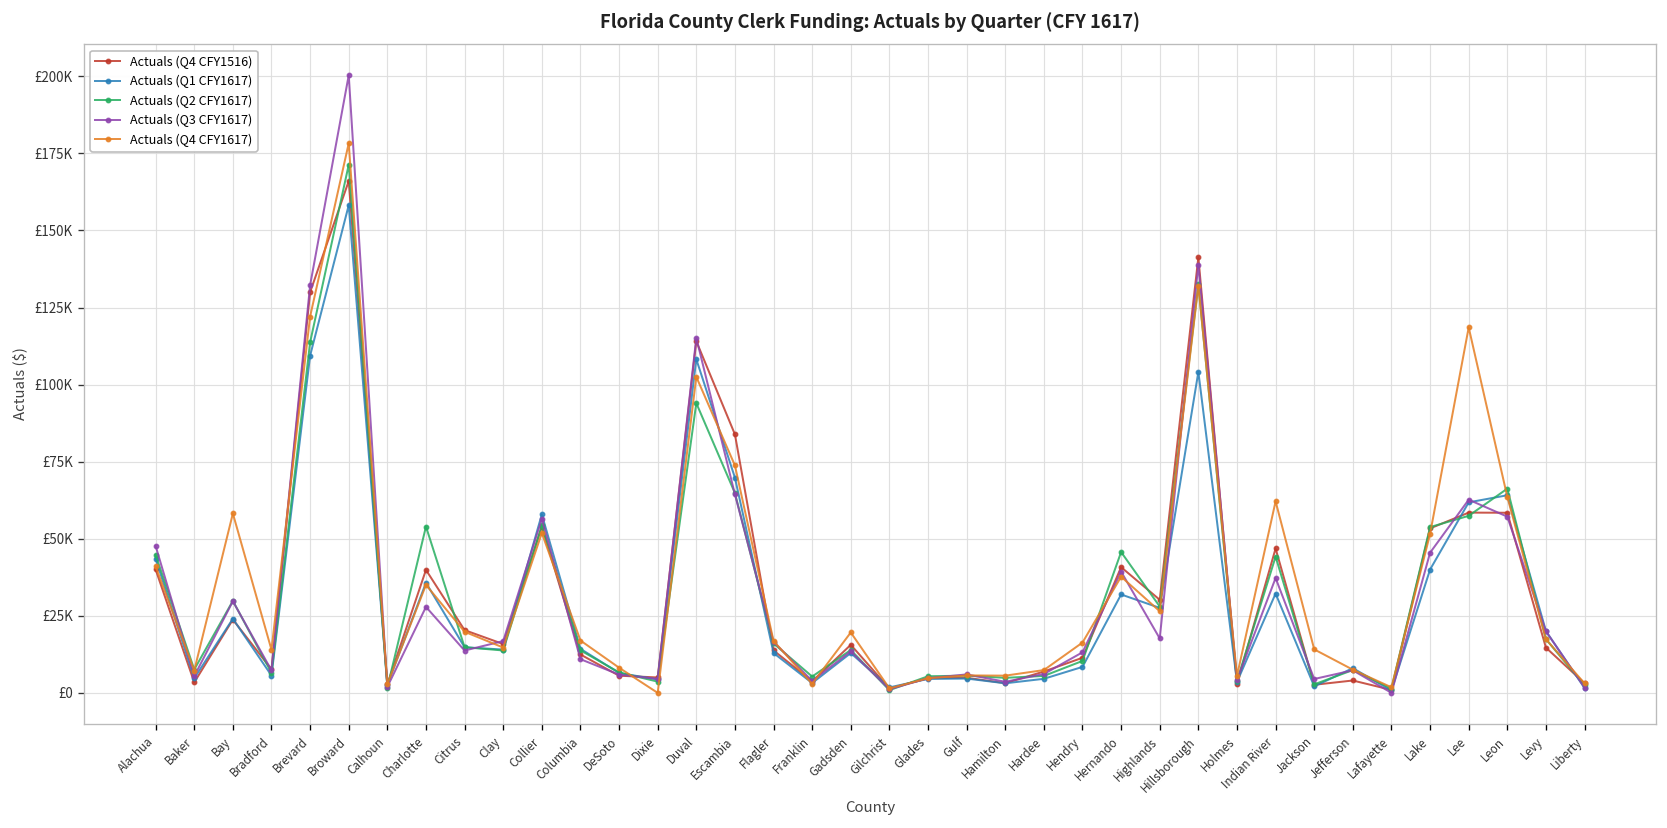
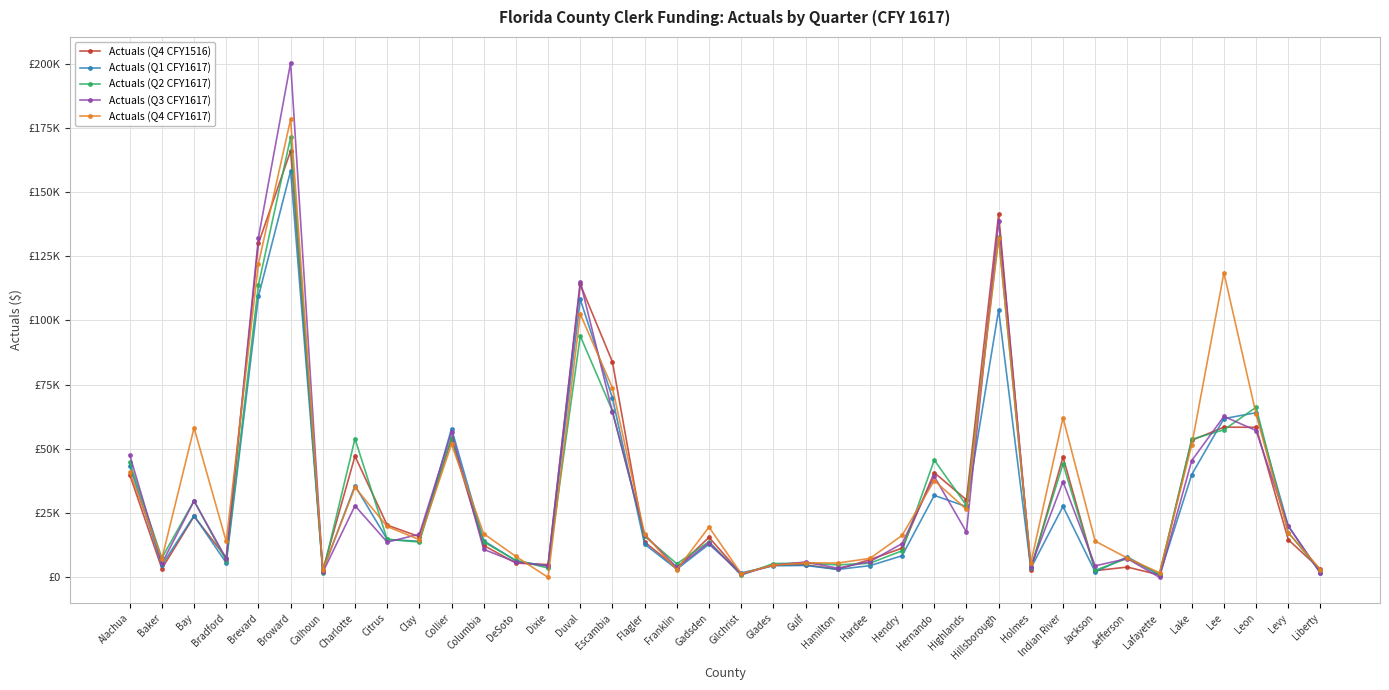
Actuals (Q4 CFY1516), Charlotte: £40000 -> £47000
Actuals (Q1 CFY1617), Indian River: £32000 -> £28000
